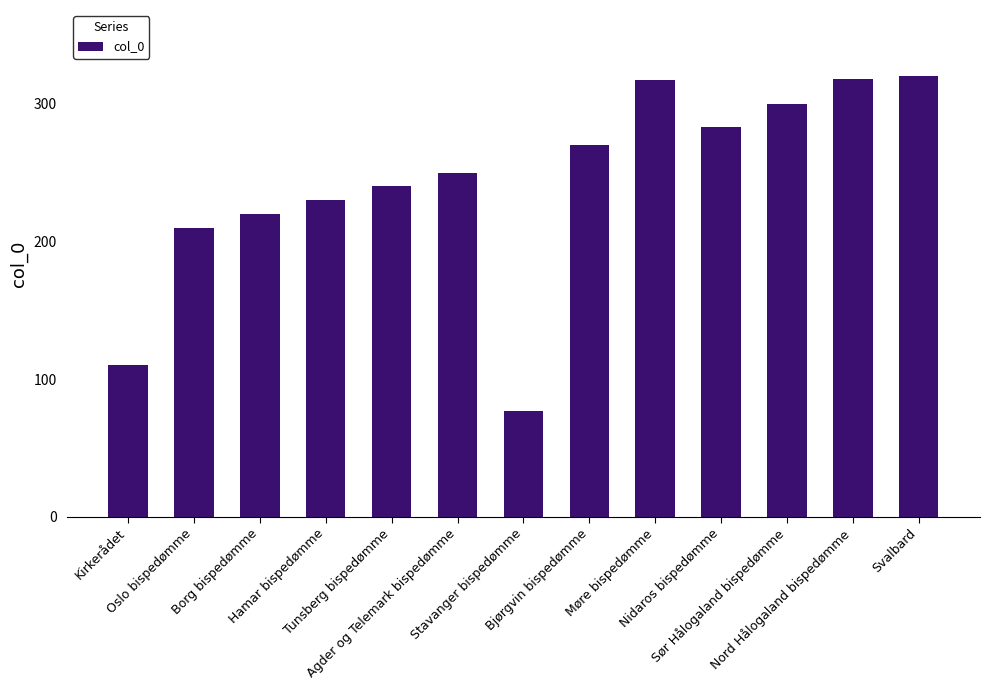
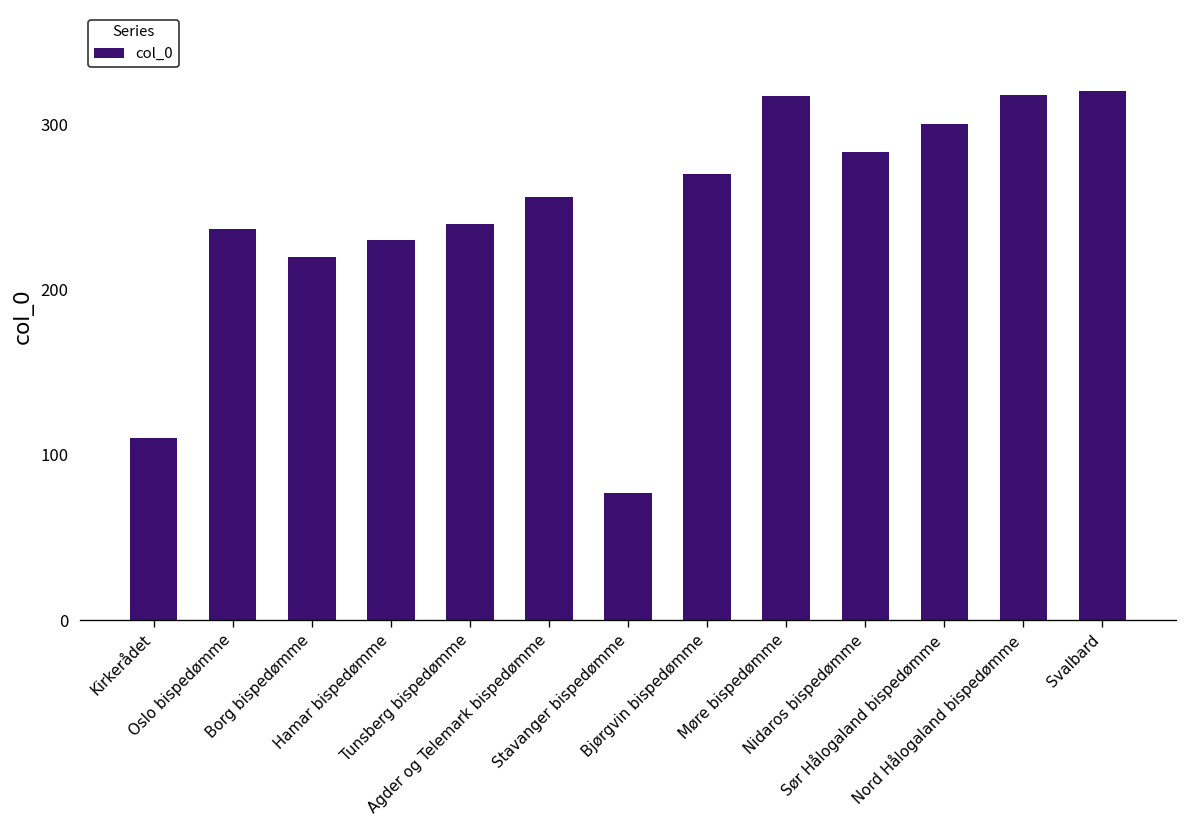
Oslo bispedømme: 210 -> 237
Agder og Telemark bispedømme: 250 -> 256
